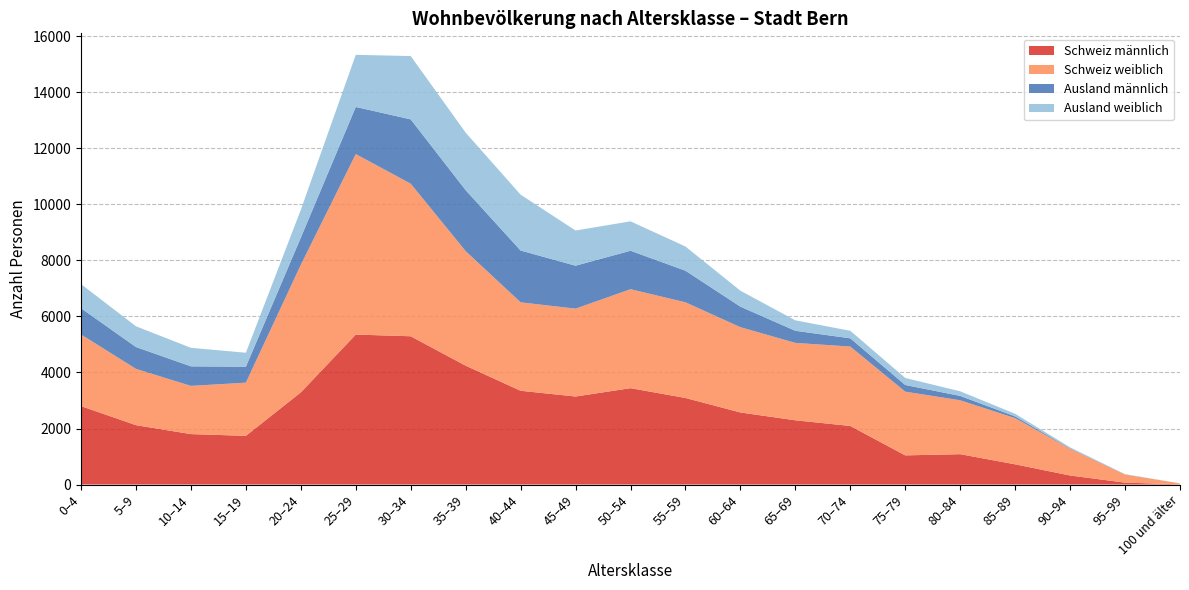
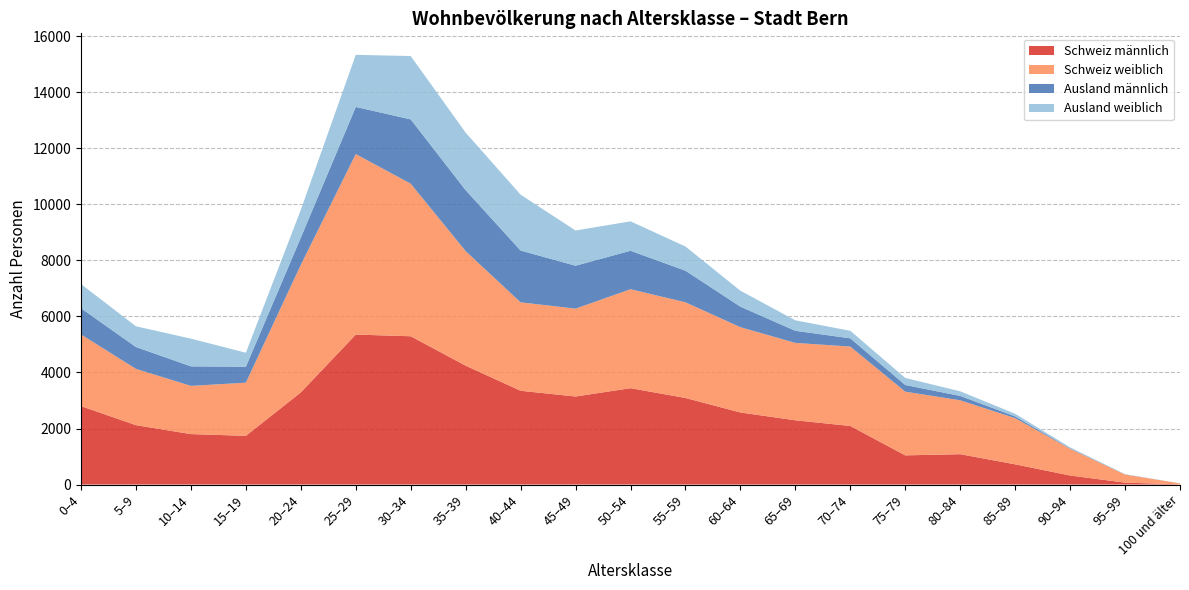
Ausland weiblich, 10–14: 700 -> 1000
